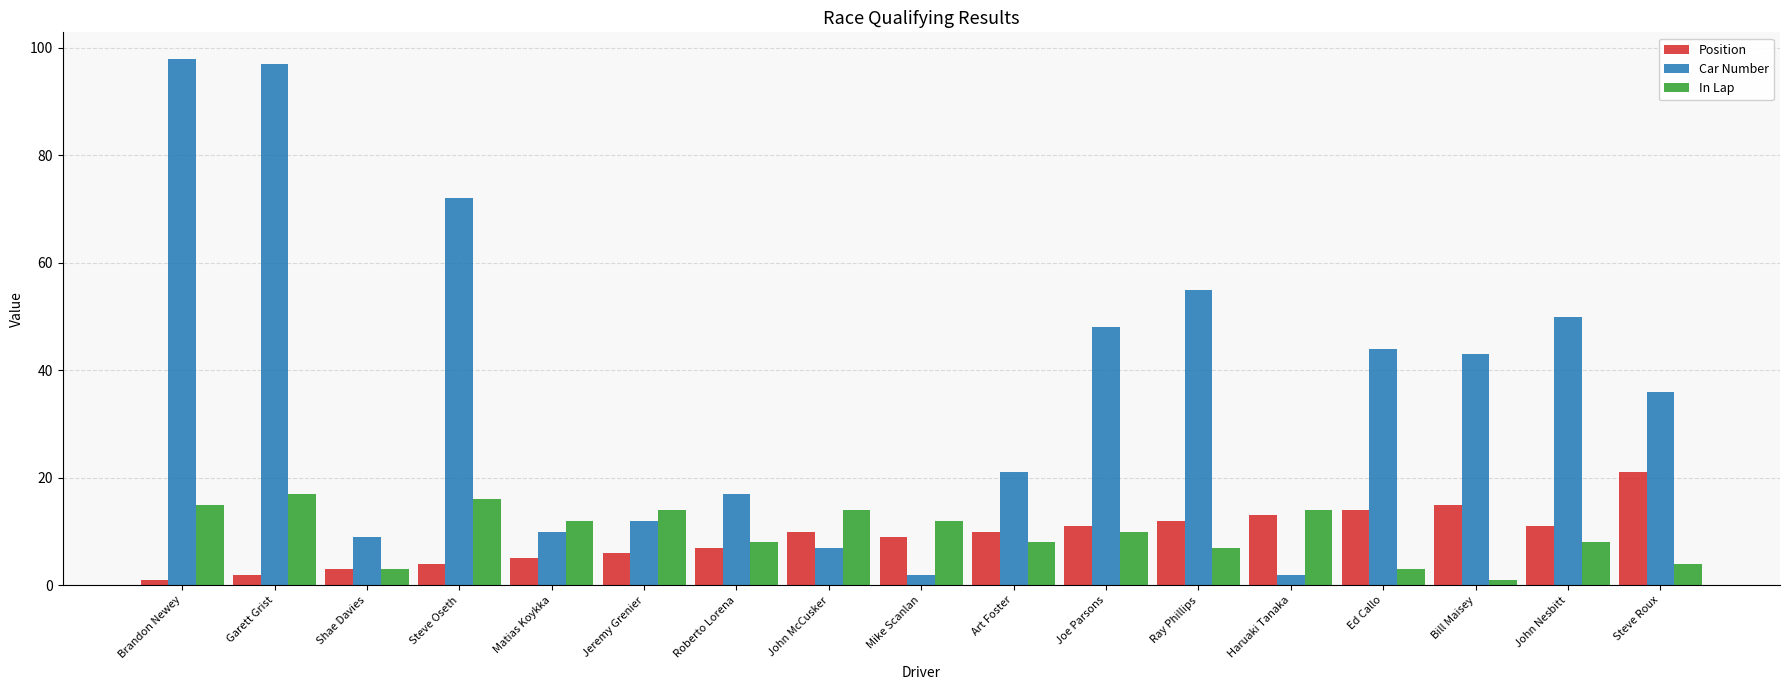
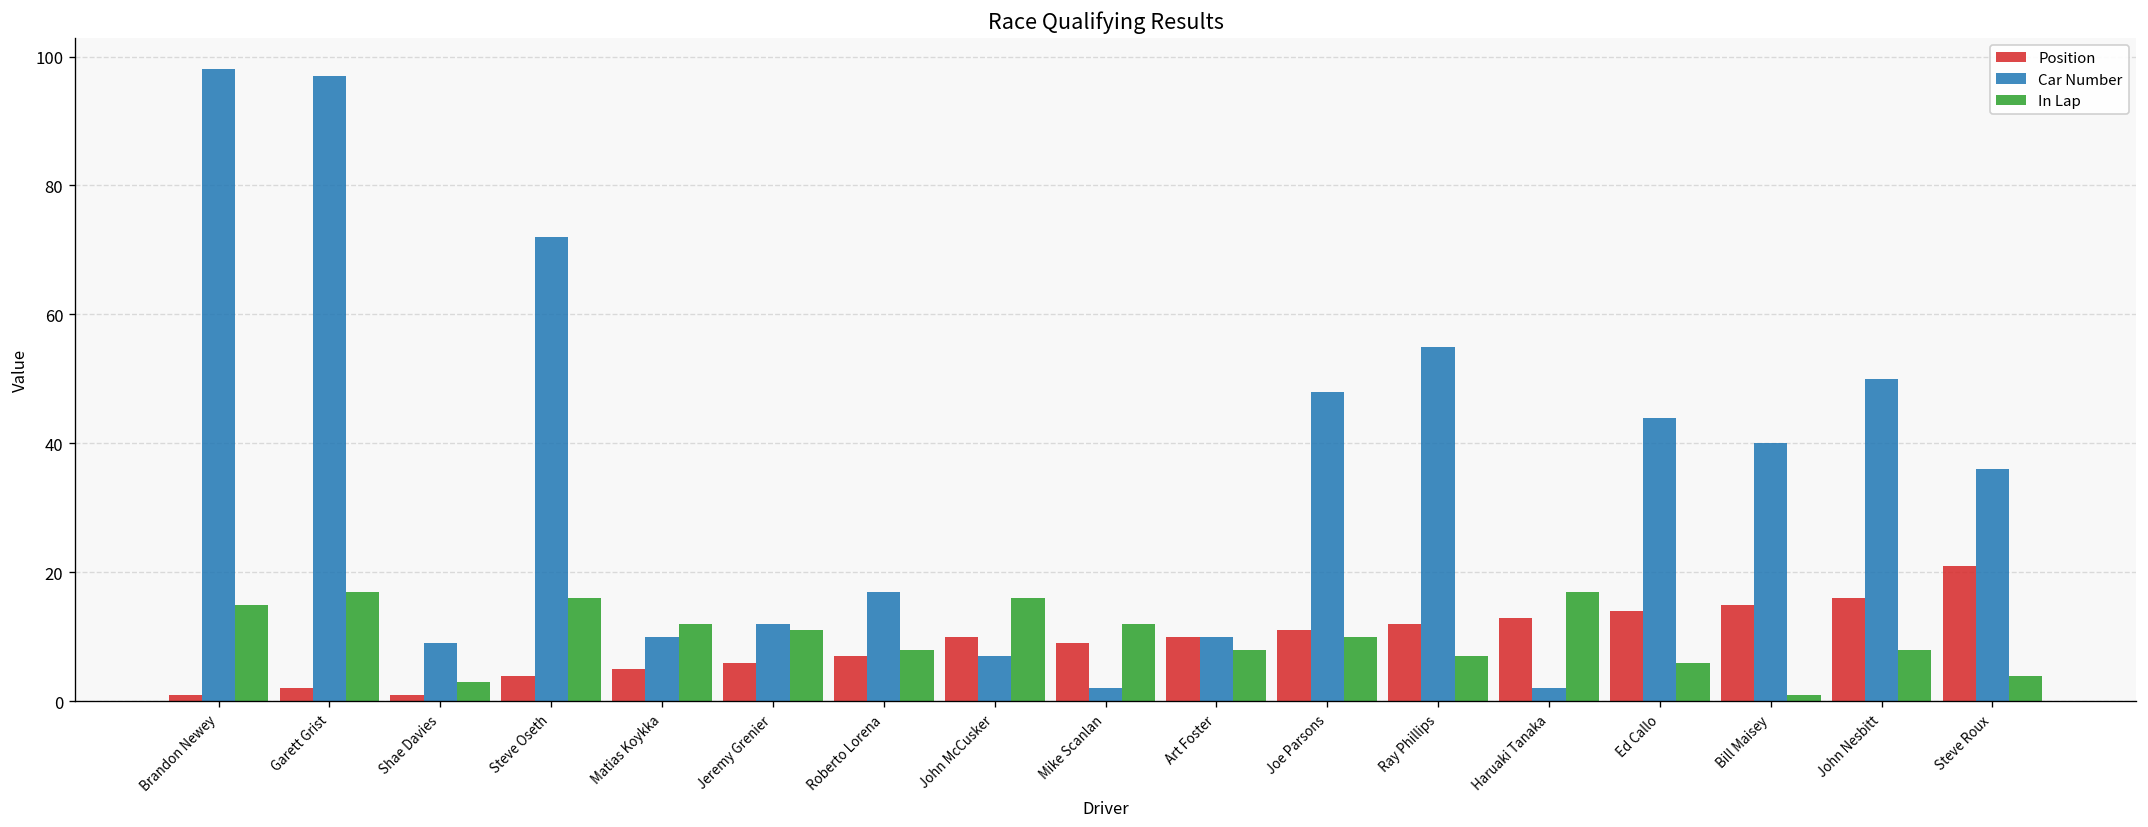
Position, Shae Davies: 3 -> 1
In Lap, Jeremy Grenier: 14 -> 11
In Lap, John McCusker: 14 -> 16
Car Number, Art Foster: 21 -> 10
In Lap, Haruaki Tanaka: 14 -> 17
In Lap, Ed Callo: 3 -> 6
Car Number, Bill Maisey: 43 -> 40
Position, John Nesbitt: 11 -> 16
